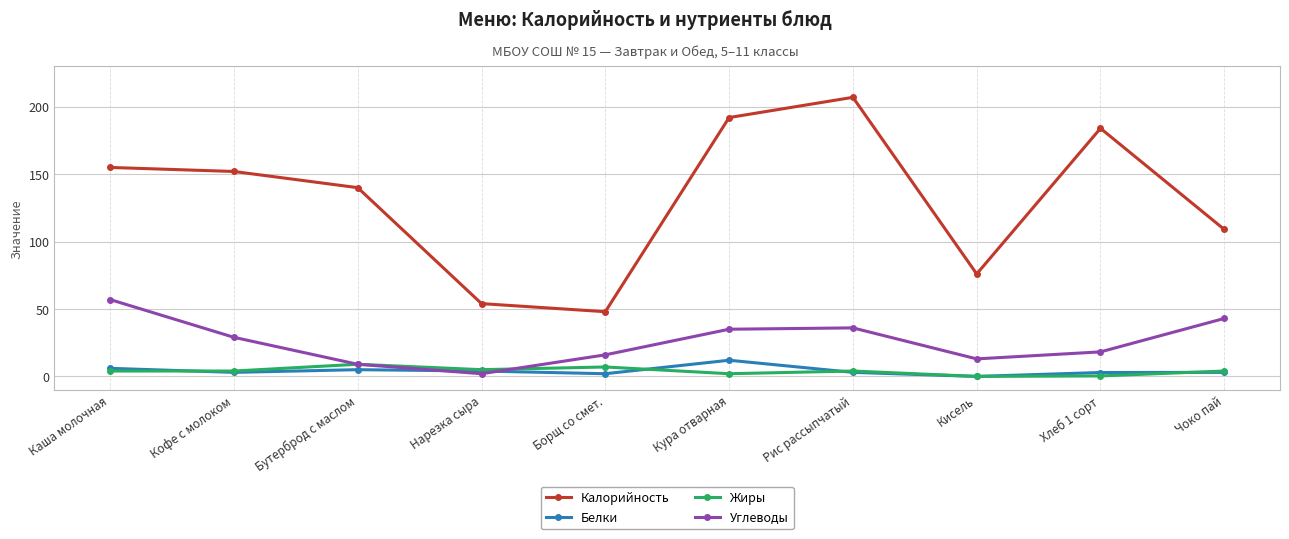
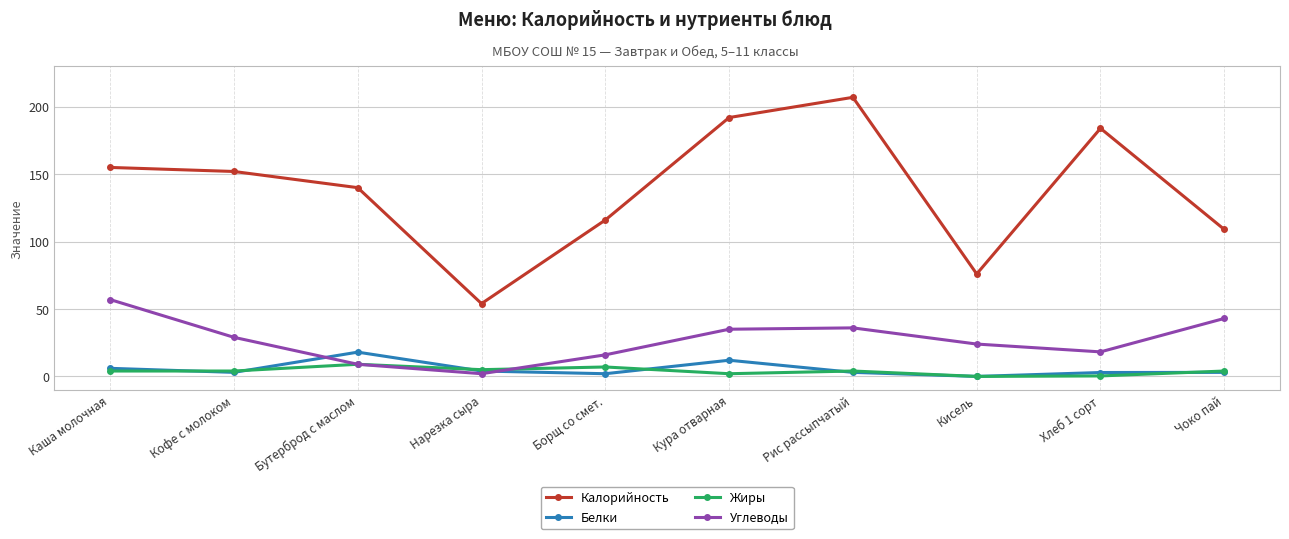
Белки, Бутерброд с маслом: 5 -> 18
Калорийность, Борщ со смет.: 48 -> 116
Углеводы, Кисель: 13 -> 24
